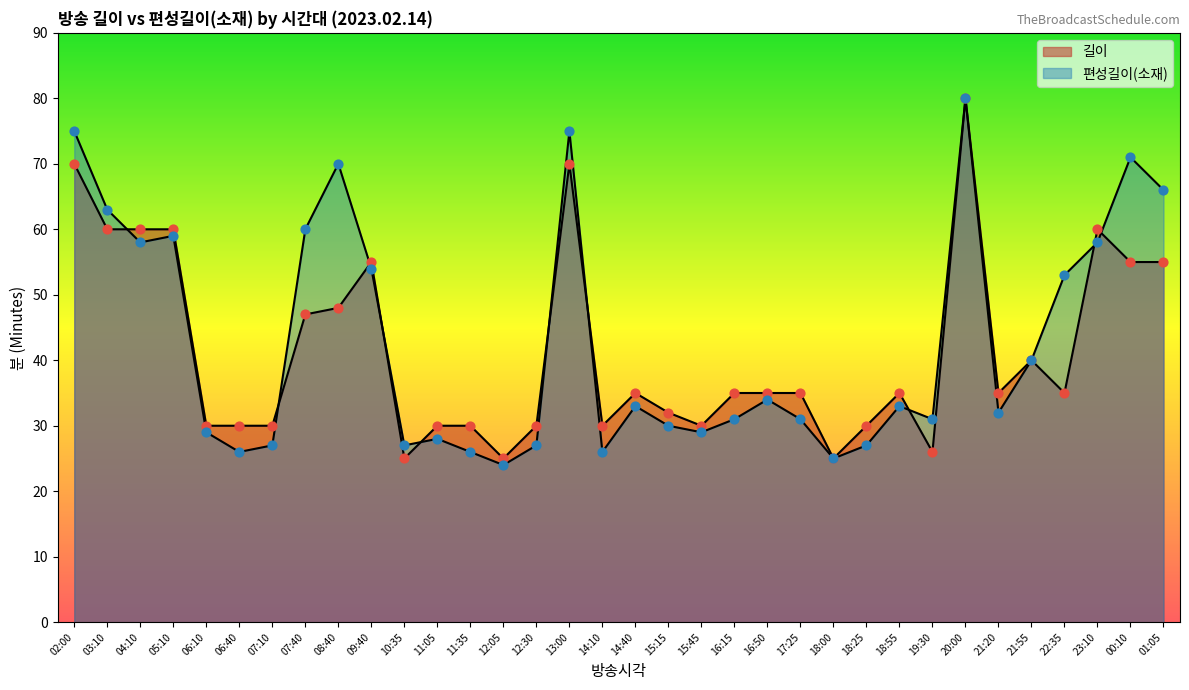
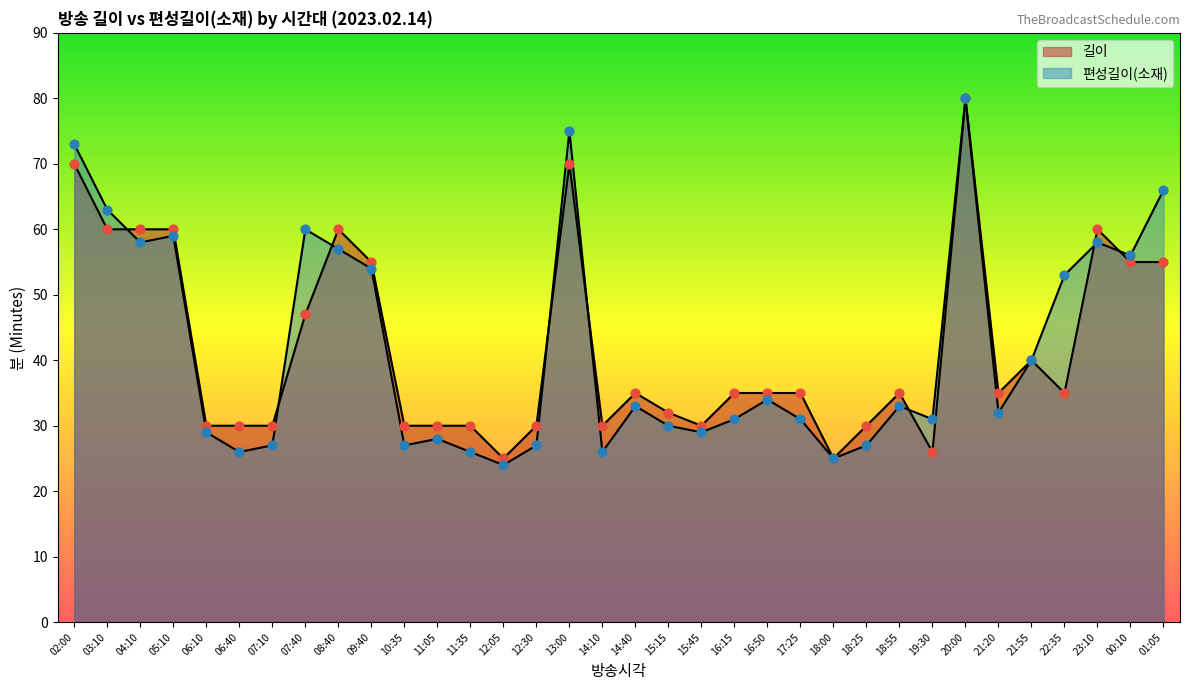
편성길이(소재), 02:00: 75 -> 73
길이, 08:40: 48 -> 60
편성길이(소재), 08:40: 70 -> 57
길이, 10:35: 25 -> 30
편성길이(소재), 00:10: 71 -> 56
